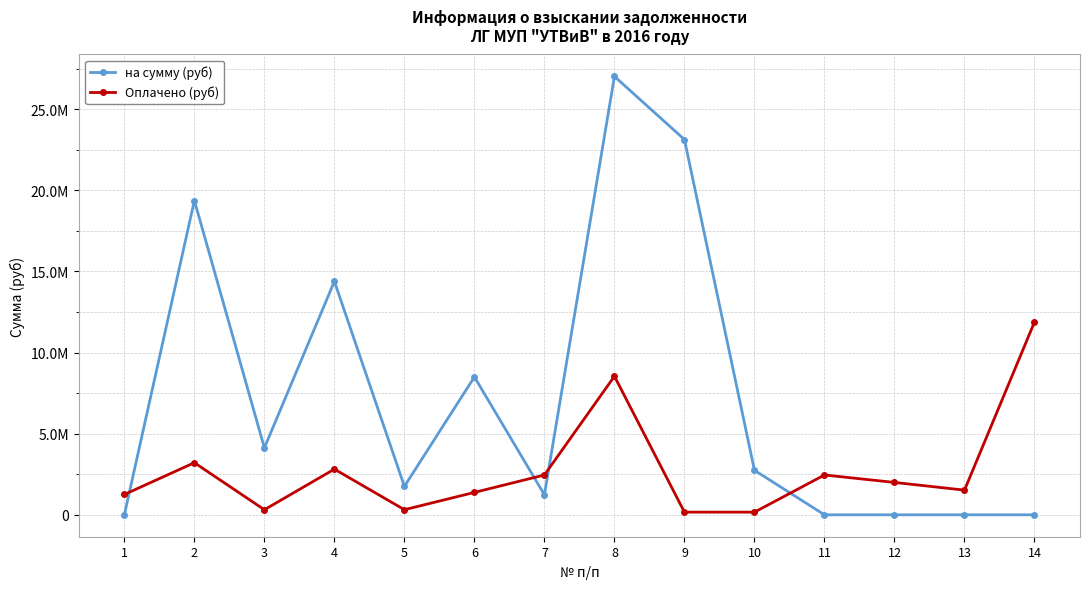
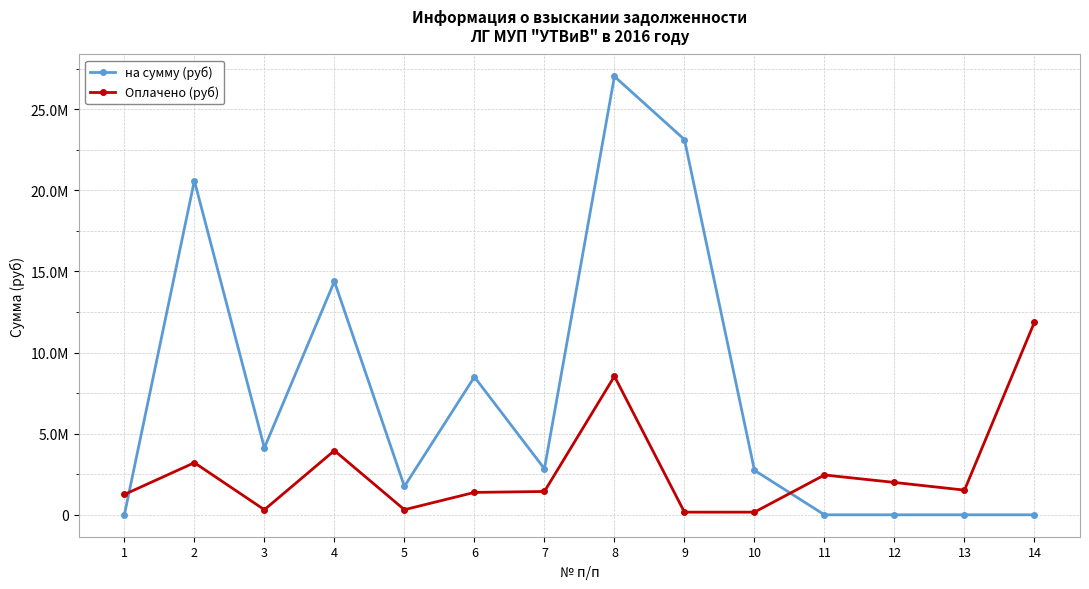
на сумму (руб), 2: 19400000 -> 20600000
Оплачено (руб), 4: 2800000 -> 4000000
на сумму (руб), 7: 1200000 -> 2800000
Оплачено (руб), 7: 2500000 -> 1400000
